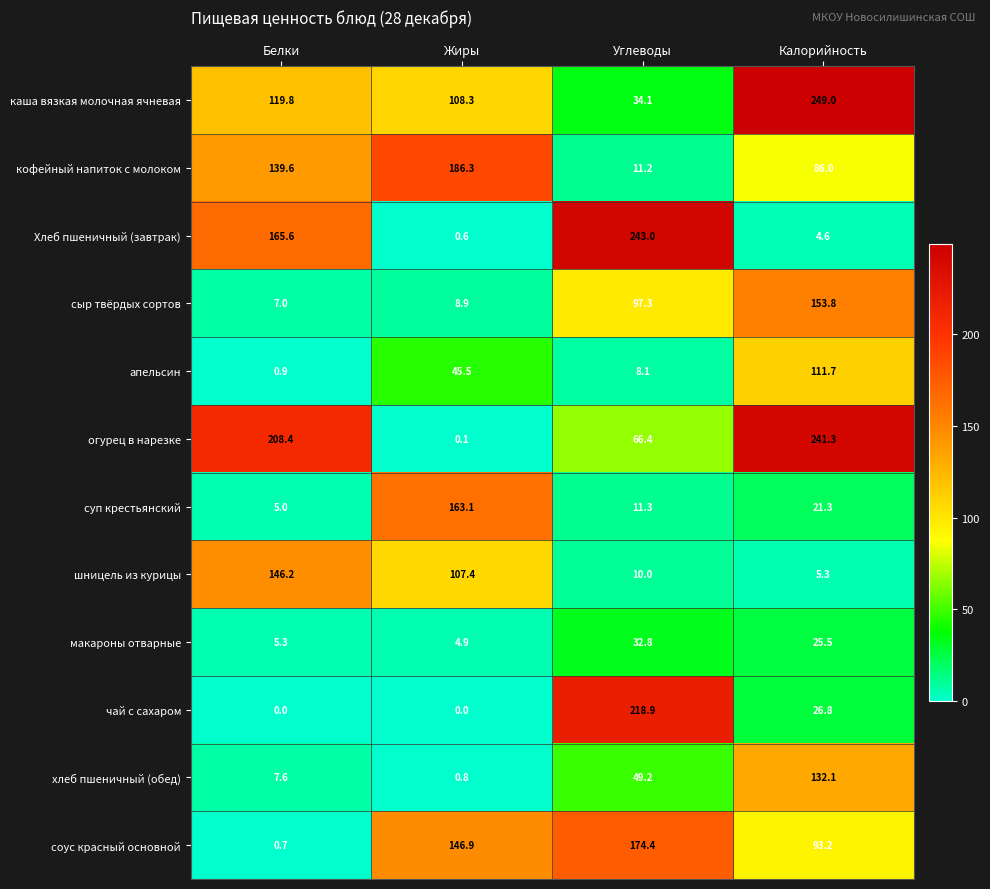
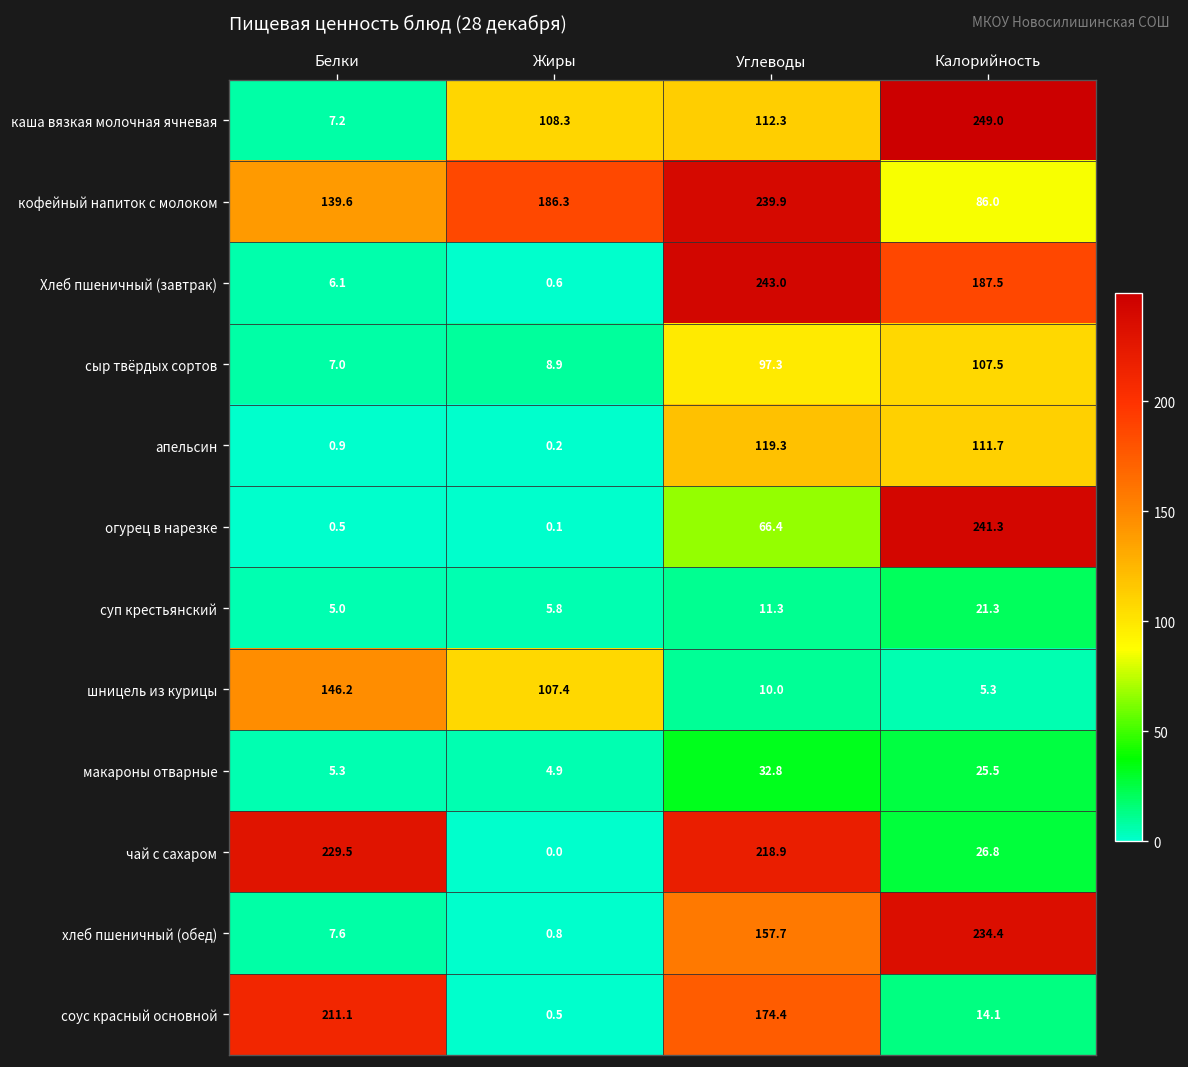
каша вязкая молочная ячневая, Белки: 119.8 -> 7.2
каша вязкая молочная ячневая, Углеводы: 34.1 -> 112.3
кофейный напиток с молоком, Углеводы: 11.2 -> 239.9
Хлеб пшеничный (завтрак), Белки: 165.6 -> 6.1
Хлеб пшеничный (завтрак), Калорийность: 4.6 -> 187.5
сыр твёрдых сортов, Калорийность: 153.8 -> 107.5
апельсин, Жиры: 45.5 -> 0.2
апельсин, Углеводы: 8.1 -> 119.3
огурец в нарезке, Белки: 208.4 -> 0.5
суп крестьянский, Жиры: 163.1 -> 5.8
чай с сахаром, Белки: 0.0 -> 229.5
хлеб пшеничный (обед), Углеводы: 49.2 -> 157.7
хлеб пшеничный (обед), Калорийность: 132.1 -> 234.4
соус красный основной, Белки: 0.7 -> 211.1
соус красный основной, Жиры: 146.9 -> 0.5
соус красный основной, Калорийность: 93.2 -> 14.1
